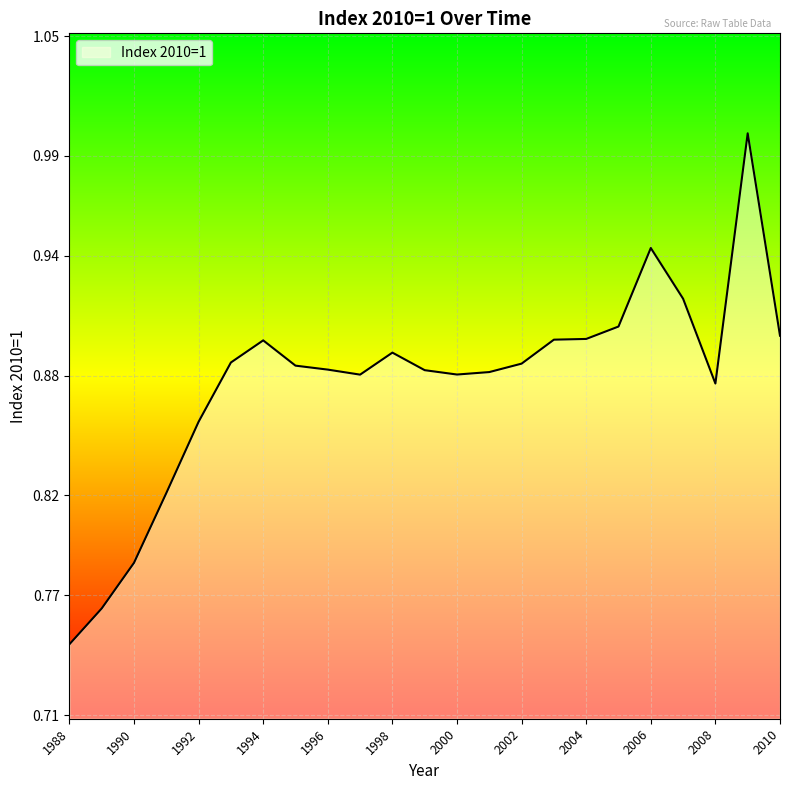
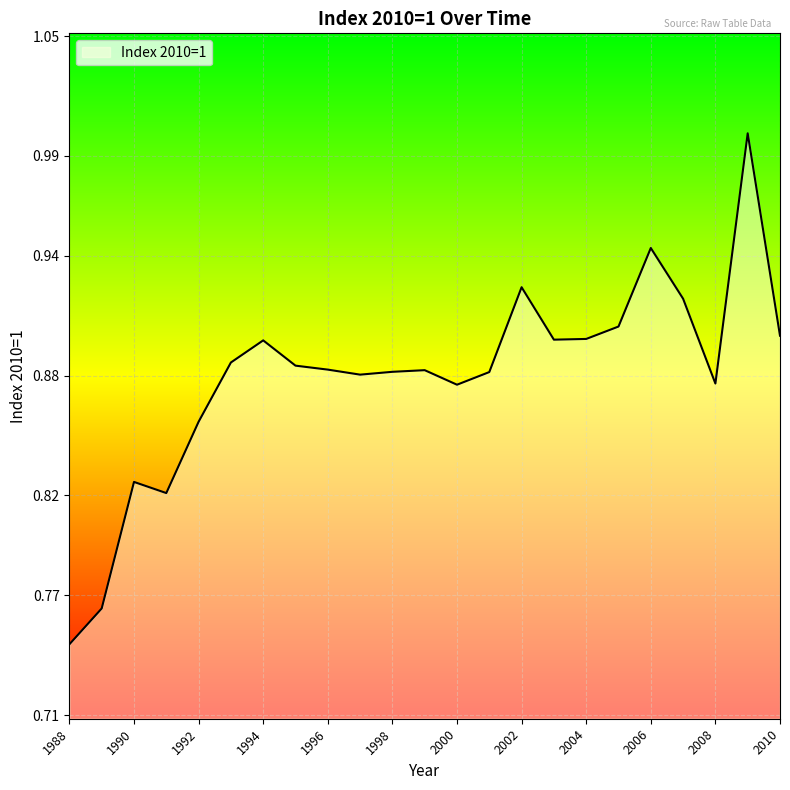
1990: 0.786 -> 0.827
1998: 0.892 -> 0.882
2000: 0.881 -> 0.875
2002: 0.886 -> 0.924
